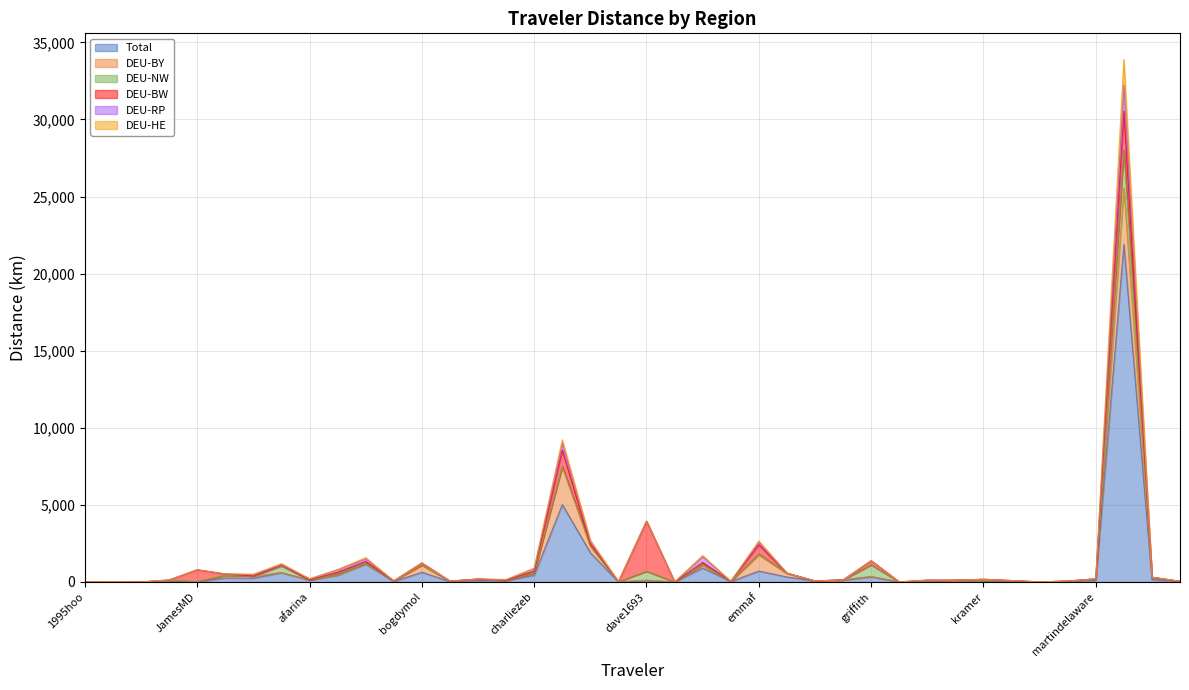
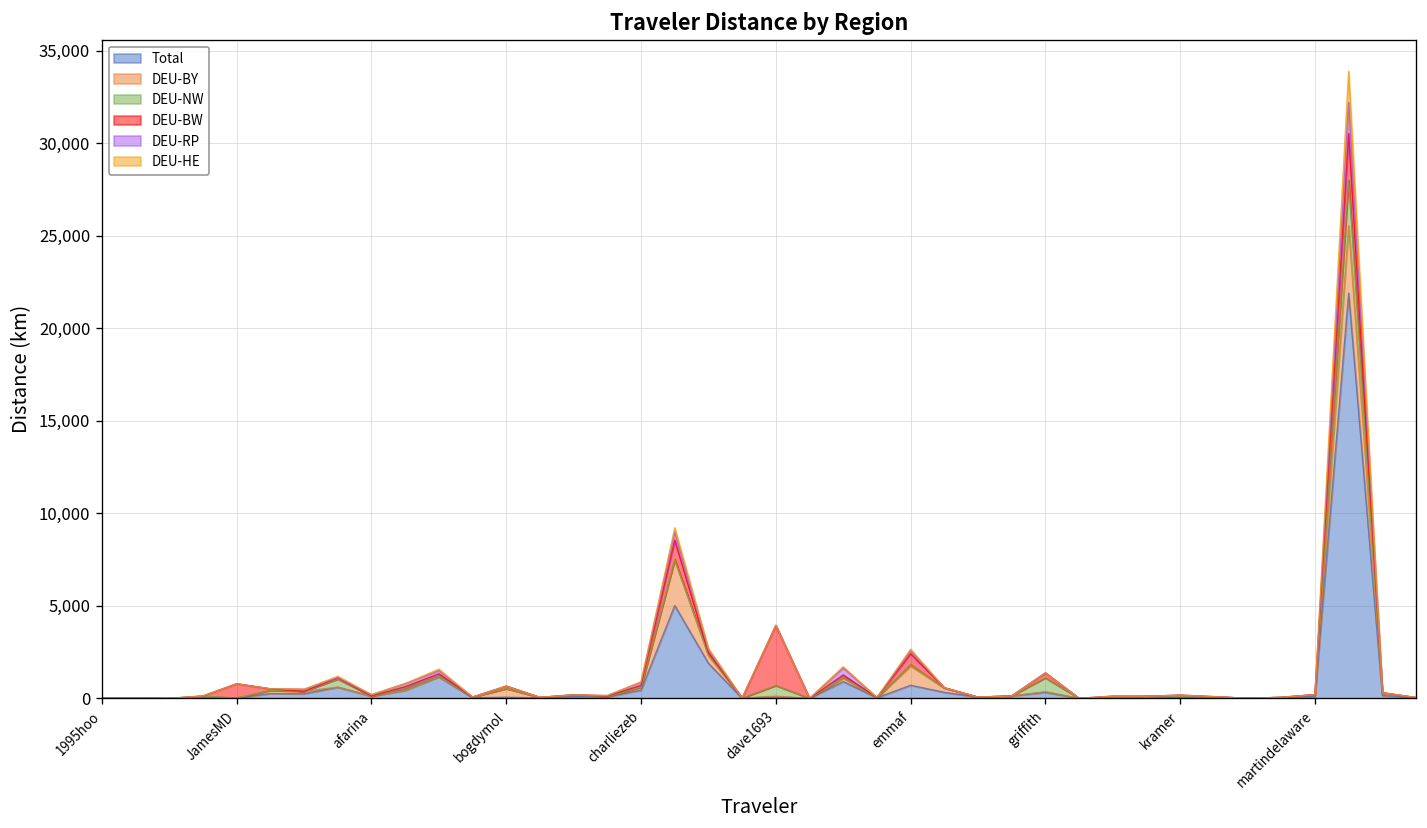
Total, bogdymol: 600 -> 100
